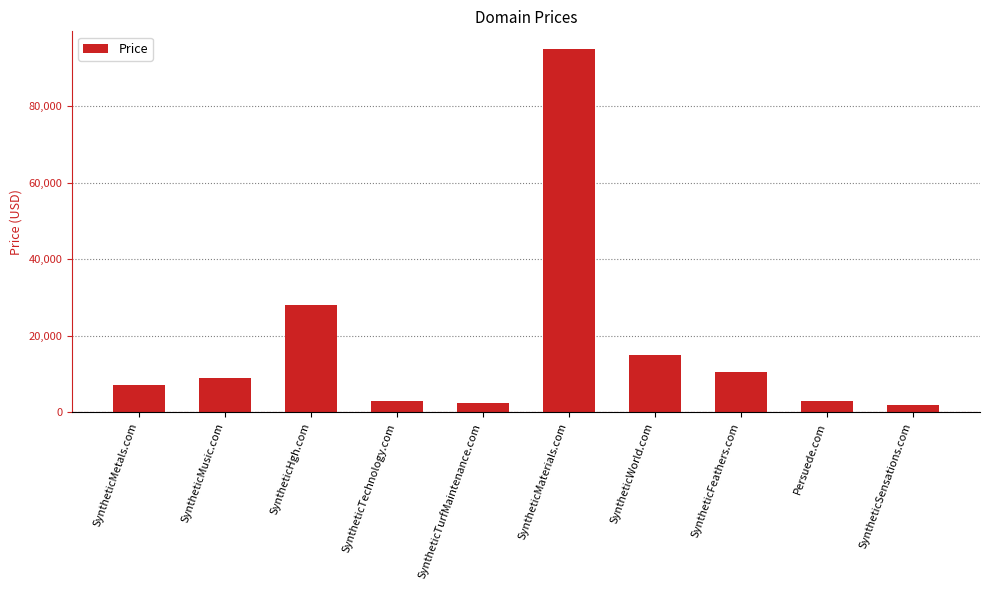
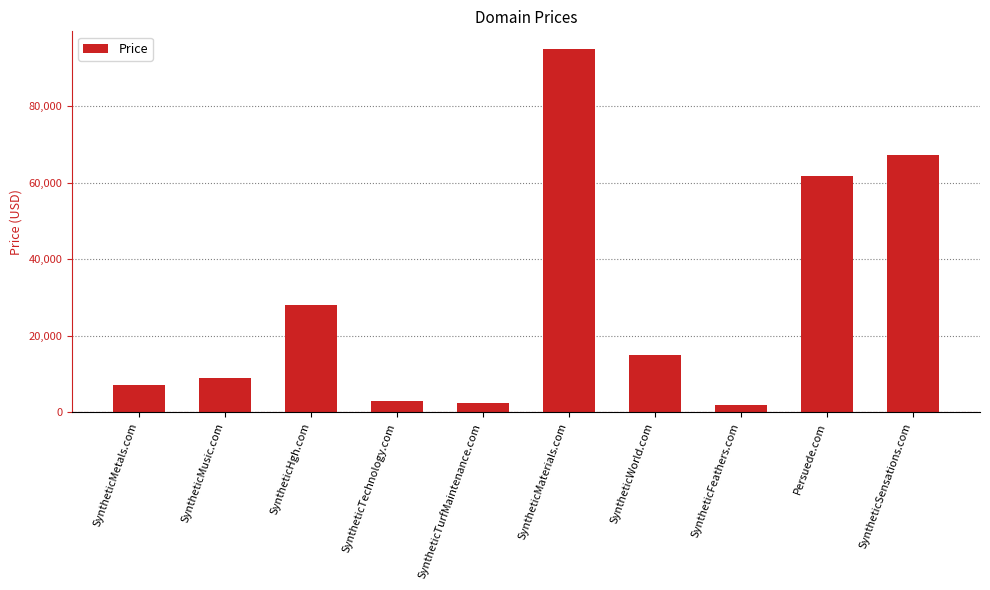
SyntheticFeathers.com: 10,000 -> 2,000
Persuede.com: 3,000 -> 62,000
SyntheticSensations.com: 2,000 -> 67,000
